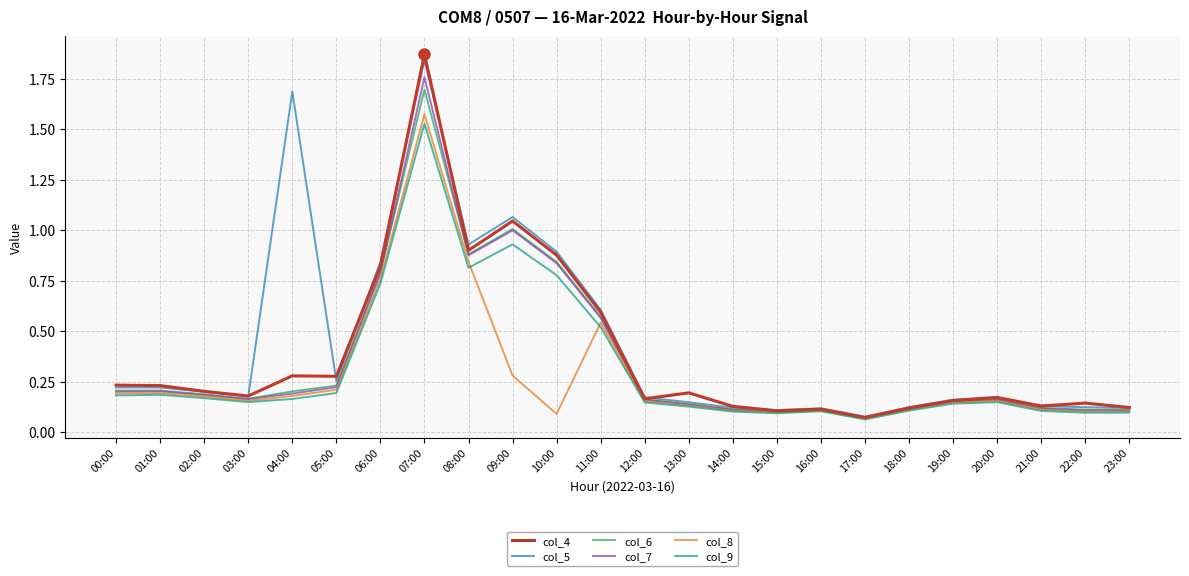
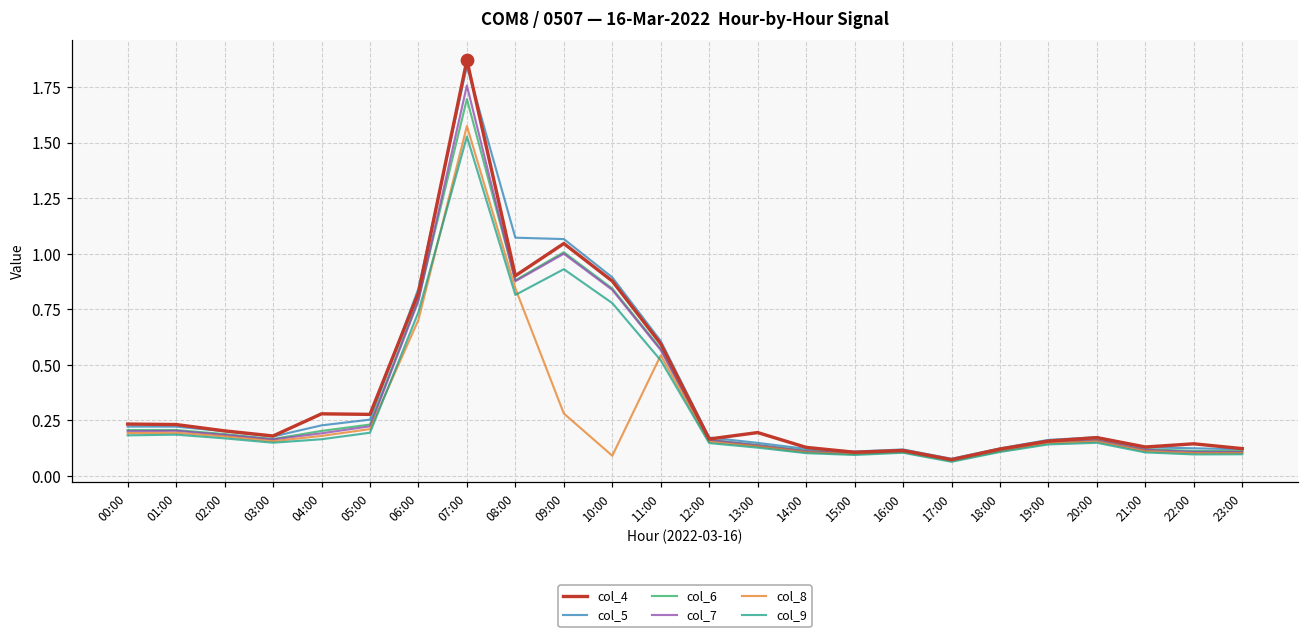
col_5, 04:00: 1.69 -> 0.23
col_8, 06:00: 0.76 -> 0.70
col_5, 08:00: 0.93 -> 1.07
